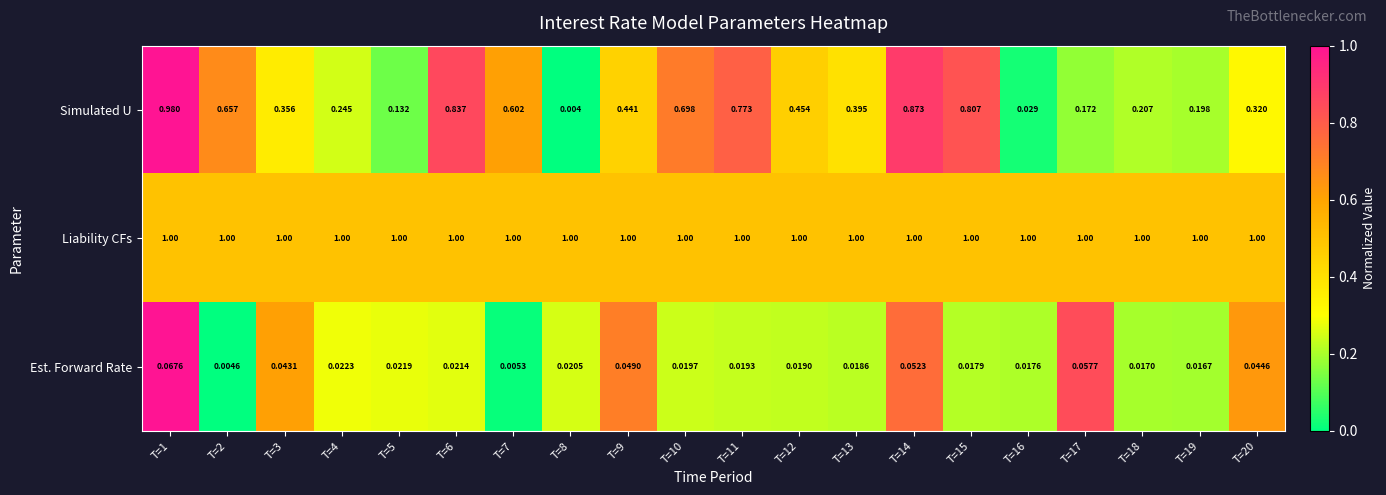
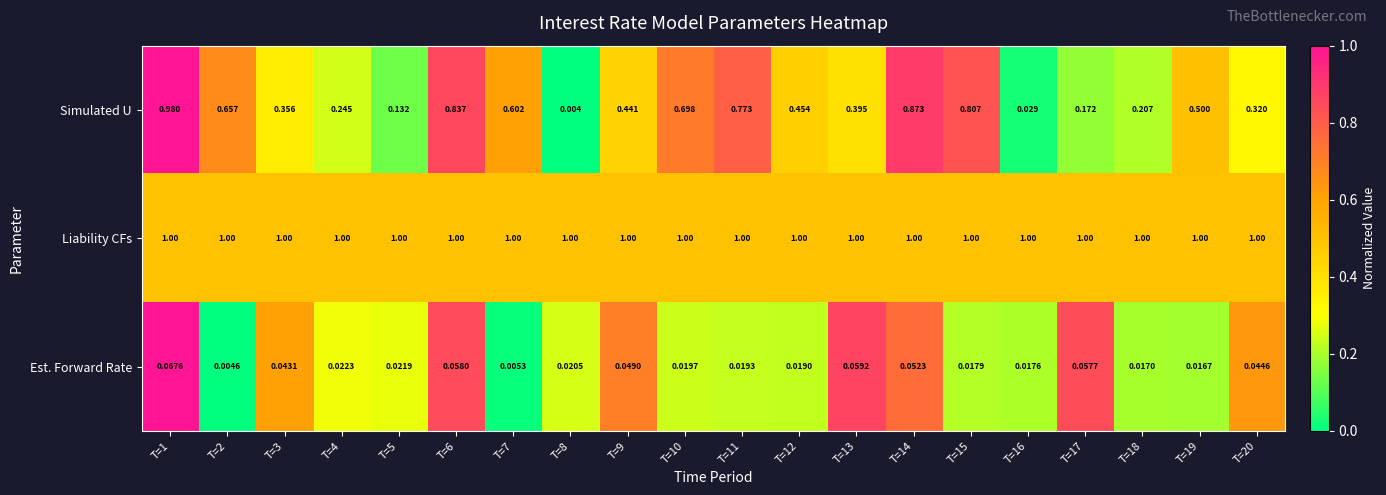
Simulated U, T=19: 0.198 -> 0.500
Est. Forward Rate, T=6: 0.0214 -> 0.0580
Est. Forward Rate, T=13: 0.0186 -> 0.0592
